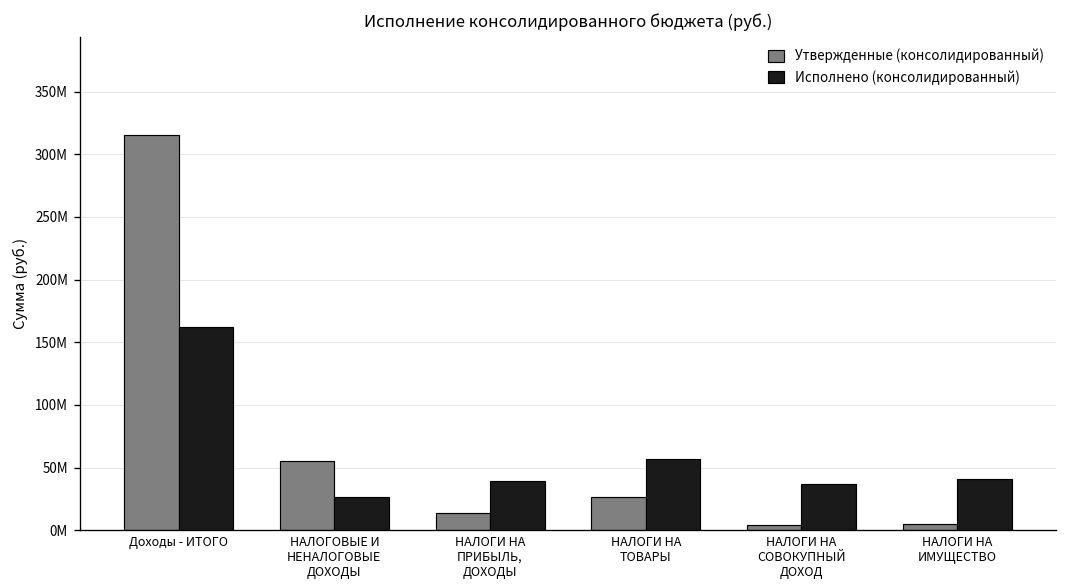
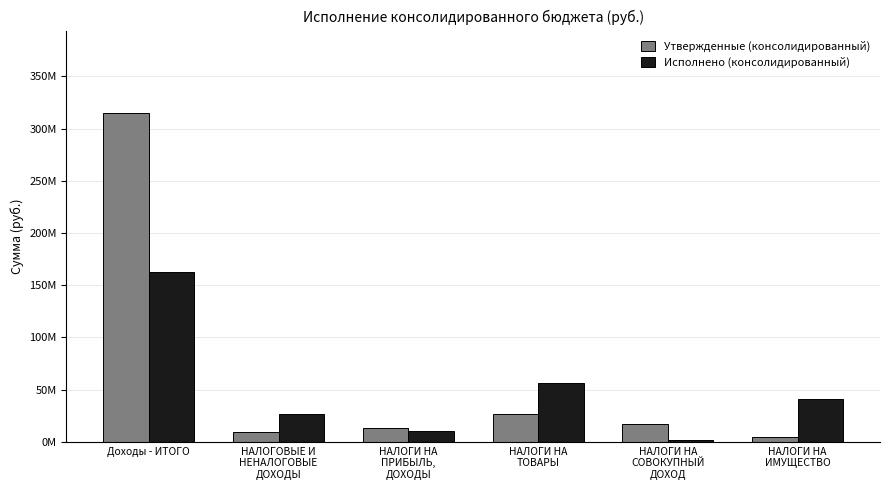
Утвержденные (консолидированный), НАЛОГОВЫЕ И НЕНАЛОГОВЫЕ ДОХОДЫ: 55000000 -> 10000000
Исполнено (консолидированный), НАЛОГИ НА ПРИБЫЛЬ, ДОХОДЫ: 39000000 -> 11000000
Утвержденные (консолидированный), НАЛОГИ НА СОВОКУПНЫЙ ДОХОД: 4000000 -> 17000000
Исполнено (консолидированный), НАЛОГИ НА СОВОКУПНЫЙ ДОХОД: 37000000 -> 2000000
